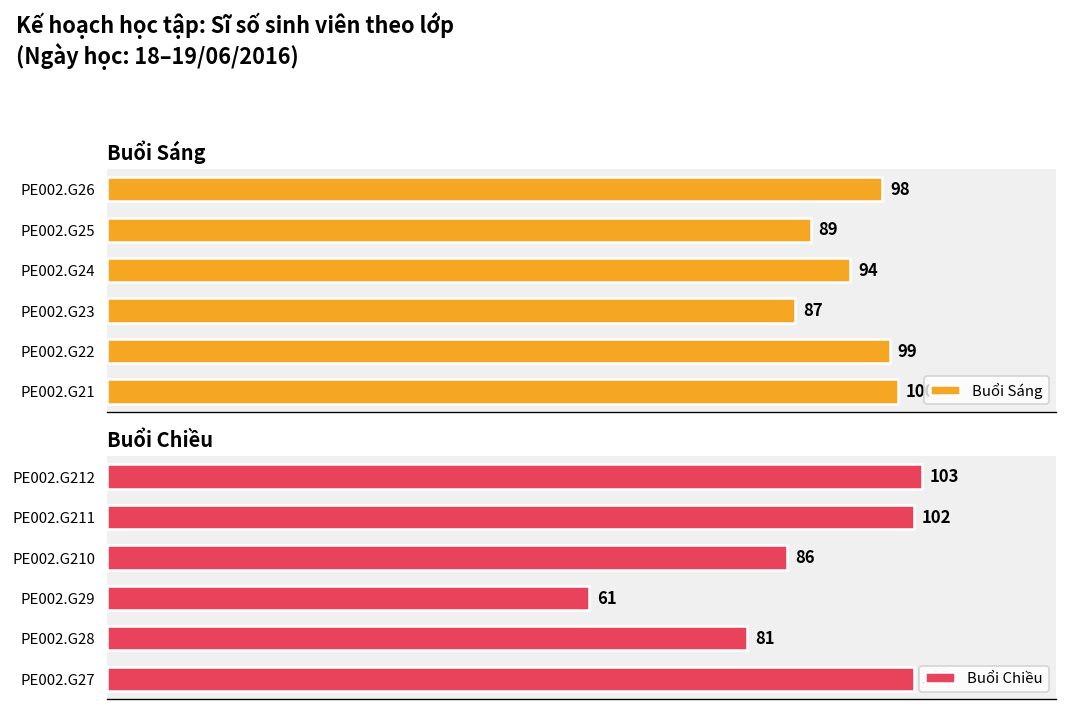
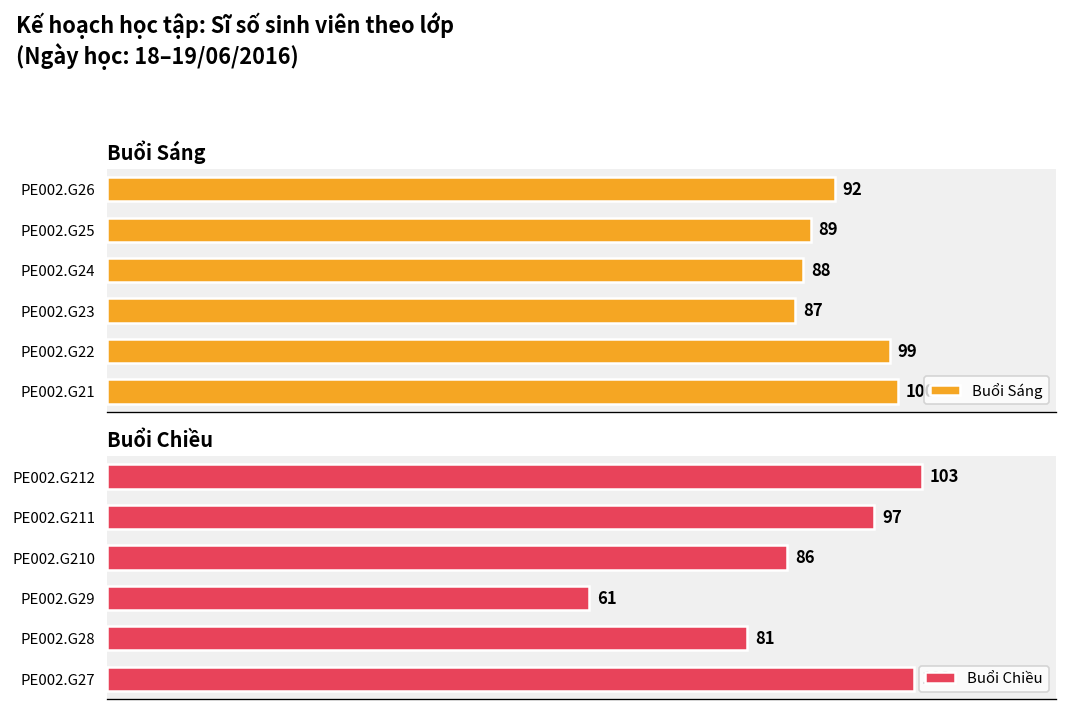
Buổi Sáng, PE002.G26: 98 -> 92
Buổi Sáng, PE002.G24: 94 -> 88
Buổi Chiều, PE002.G211: 102 -> 97
